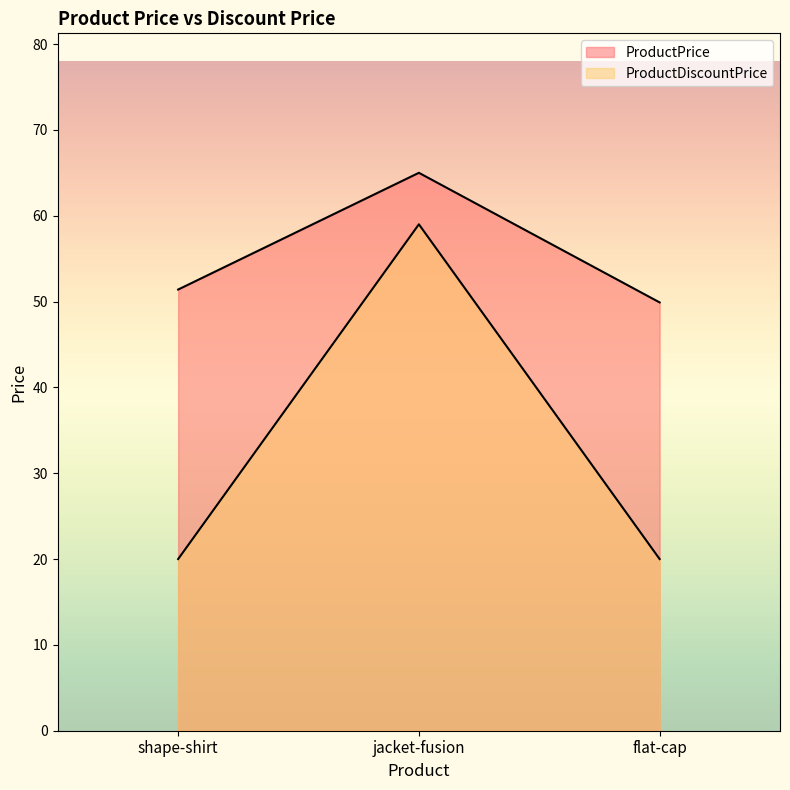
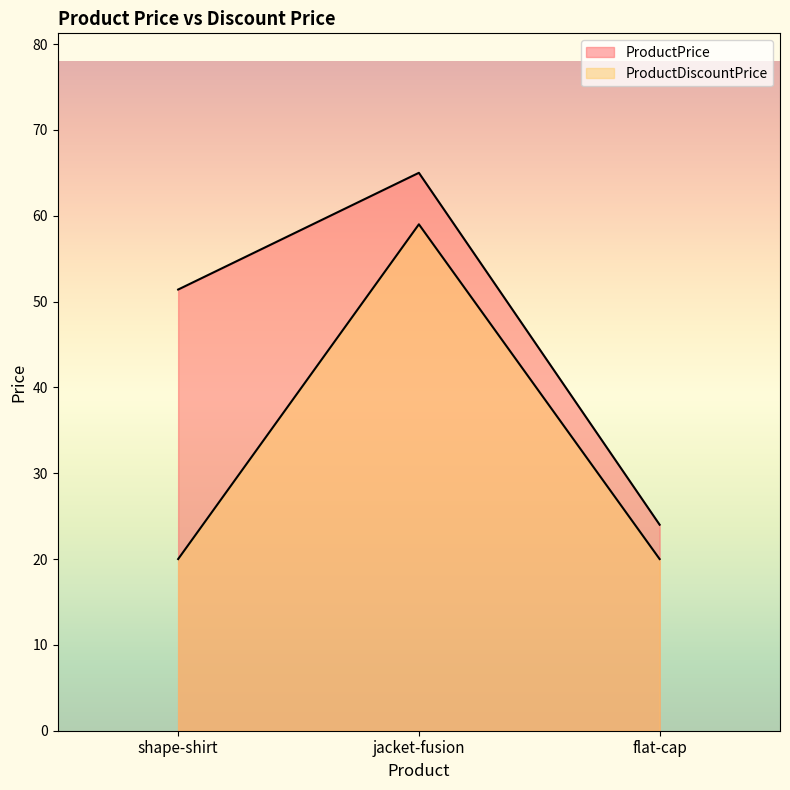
ProductPrice, flat-cap: 50 -> 24
